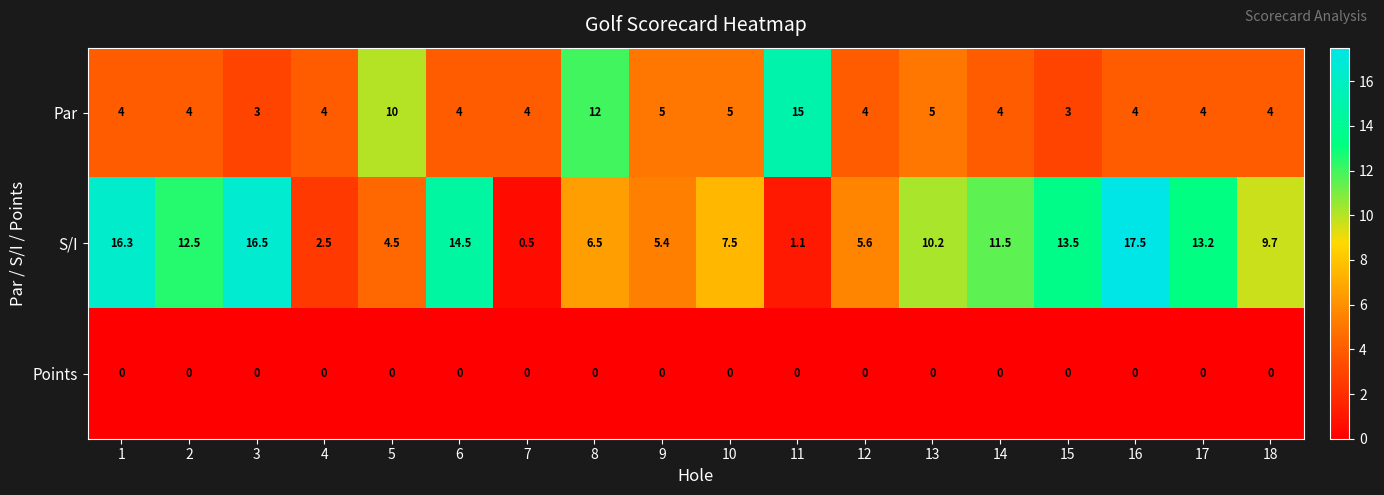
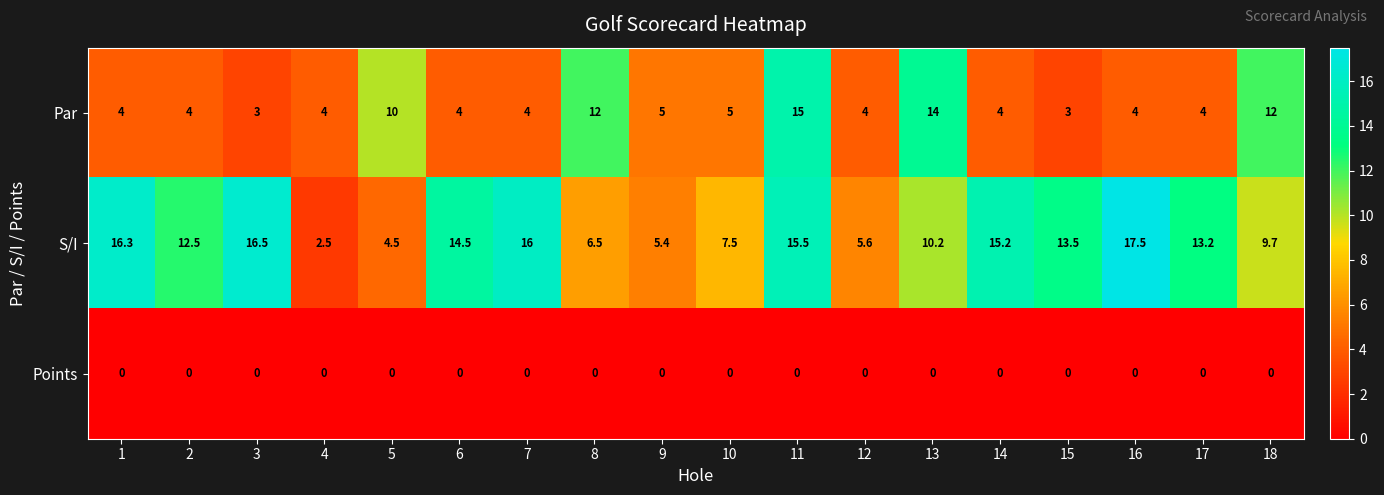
Par, 13: 5 -> 14
Par, 18: 4 -> 12
S/I, 7: 0.5 -> 16
S/I, 11: 1.1 -> 15.5
S/I, 14: 11.5 -> 15.2
